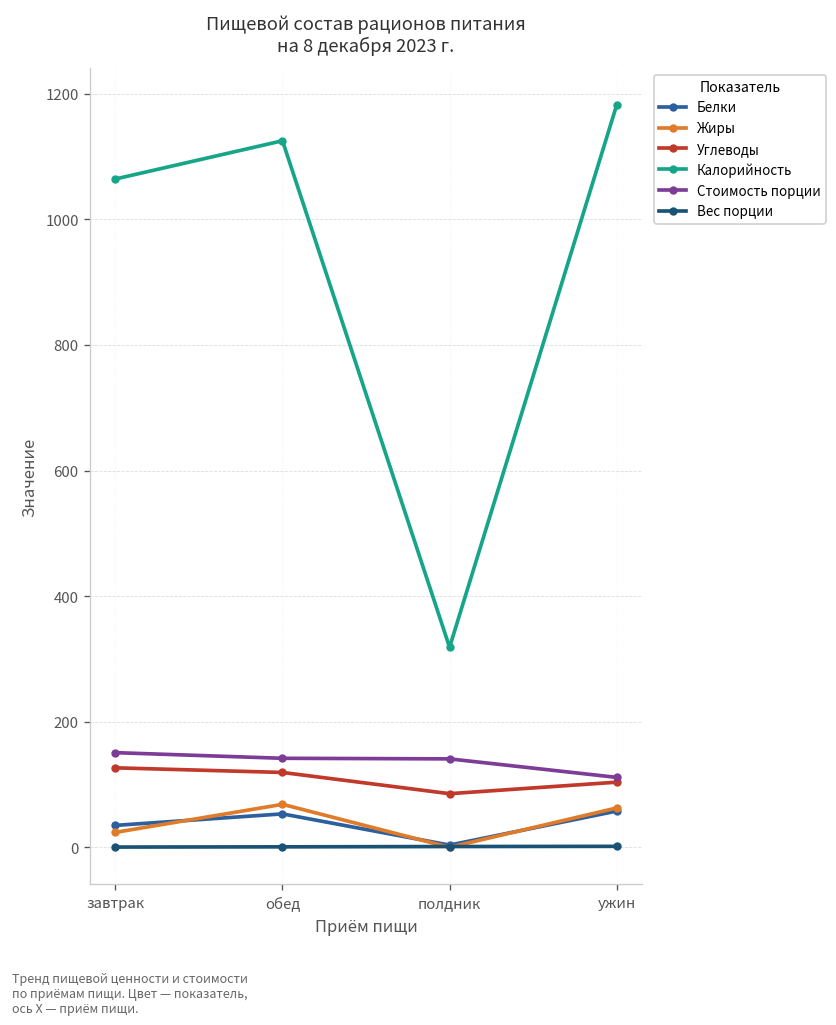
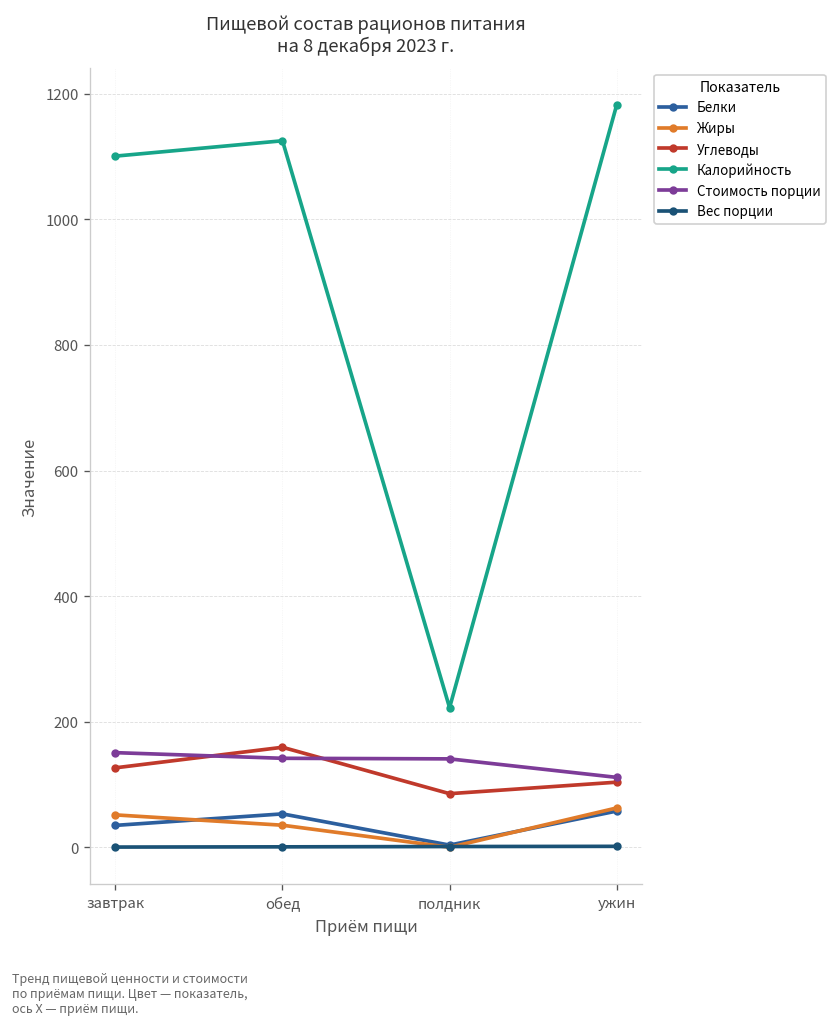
Жиры, завтрак: 20 -> 50
Калорийность, завтрак: 1060 -> 1100
Жиры, обед: 70 -> 40
Углеводы, обед: 120 -> 160
Калорийность, полдник: 320 -> 220
